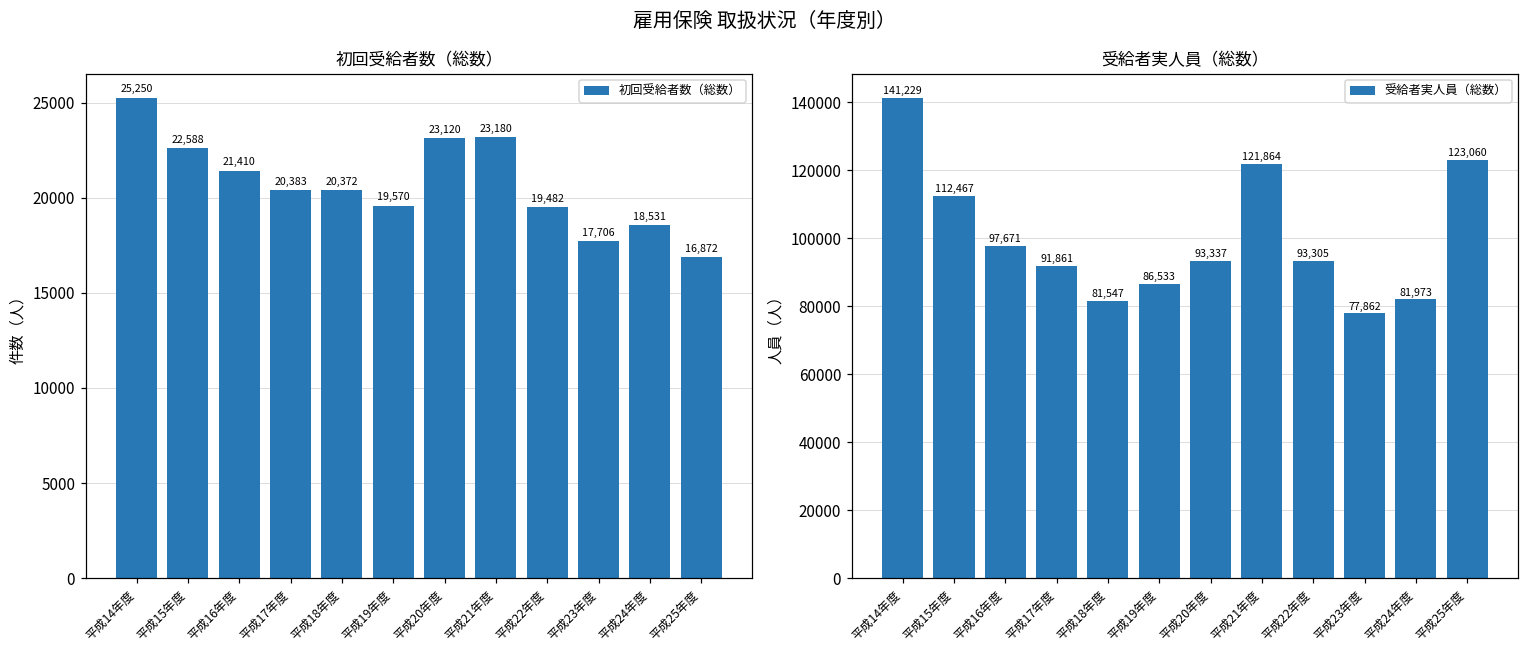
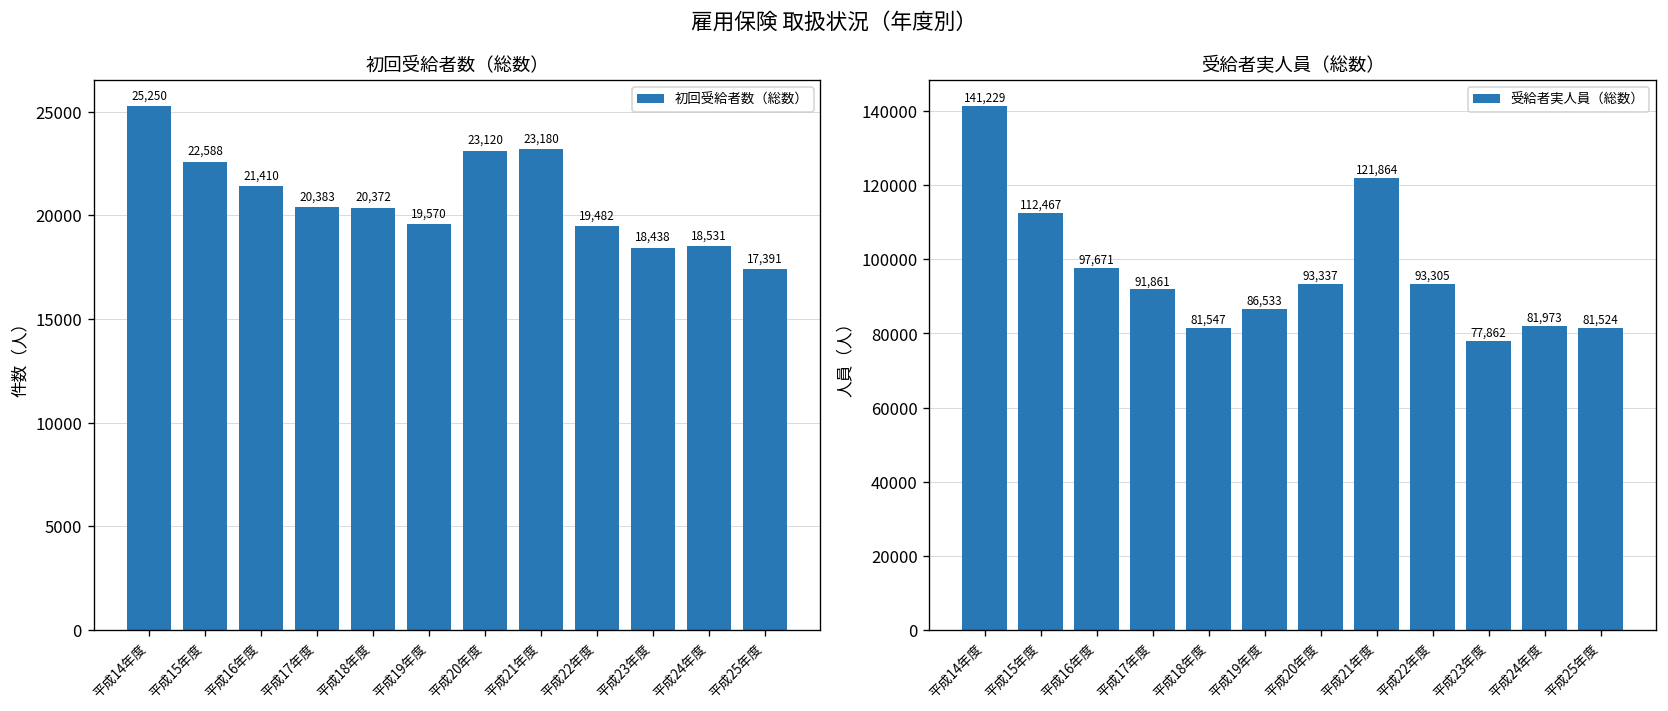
初回受給者数（総数）, 平成23年度: 17,706 -> 18,438
初回受給者数（総数）, 平成25年度: 16,872 -> 17,391
受給者実人員（総数）, 平成25年度: 123,060 -> 81,524
